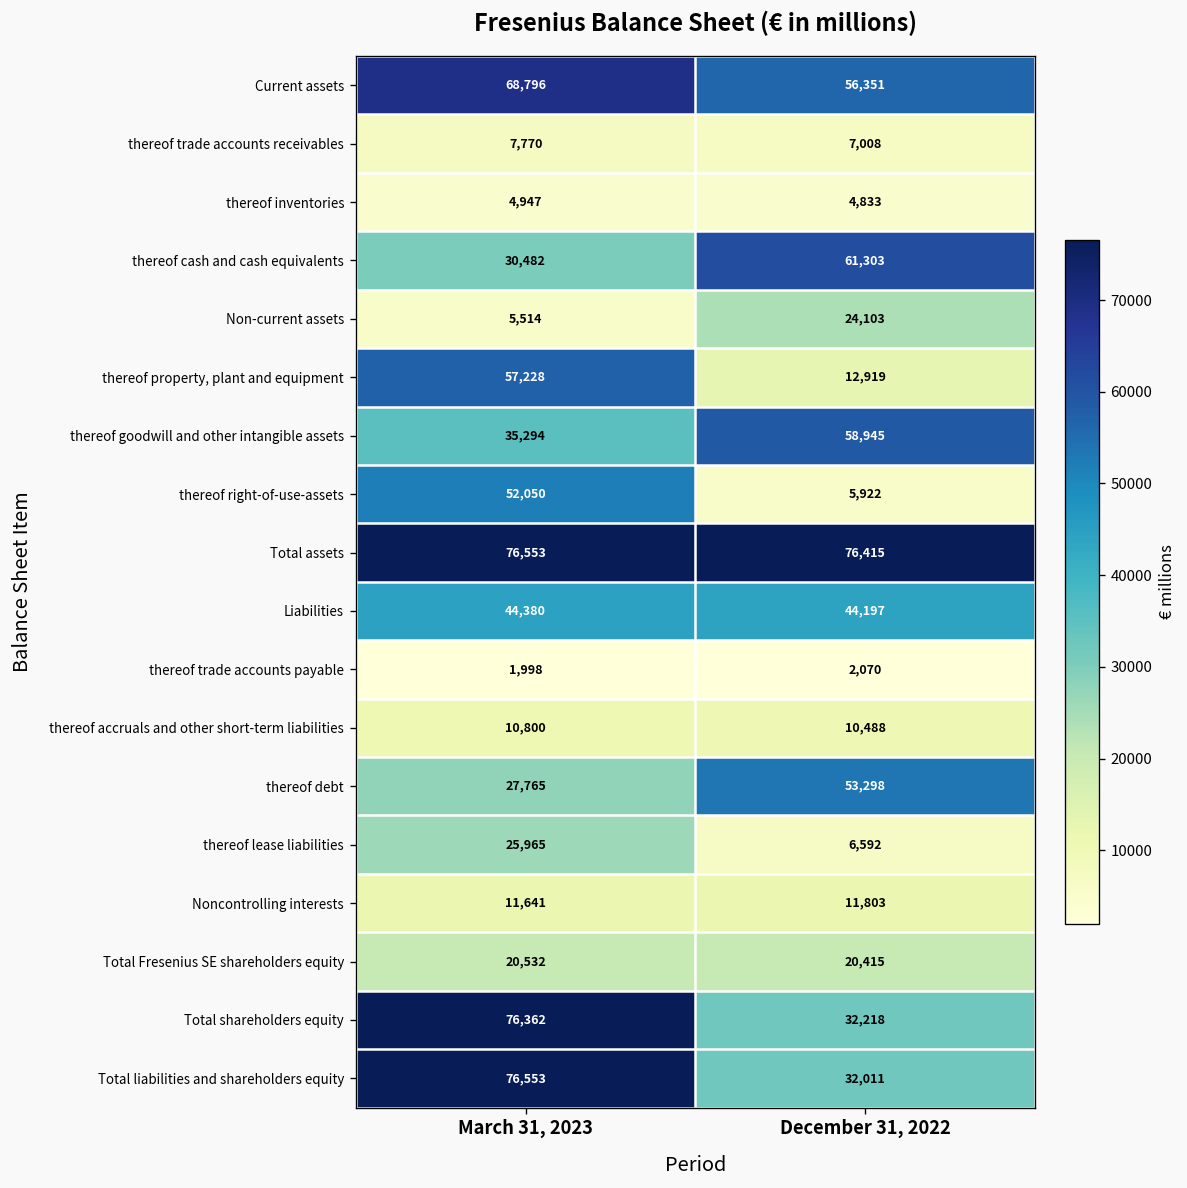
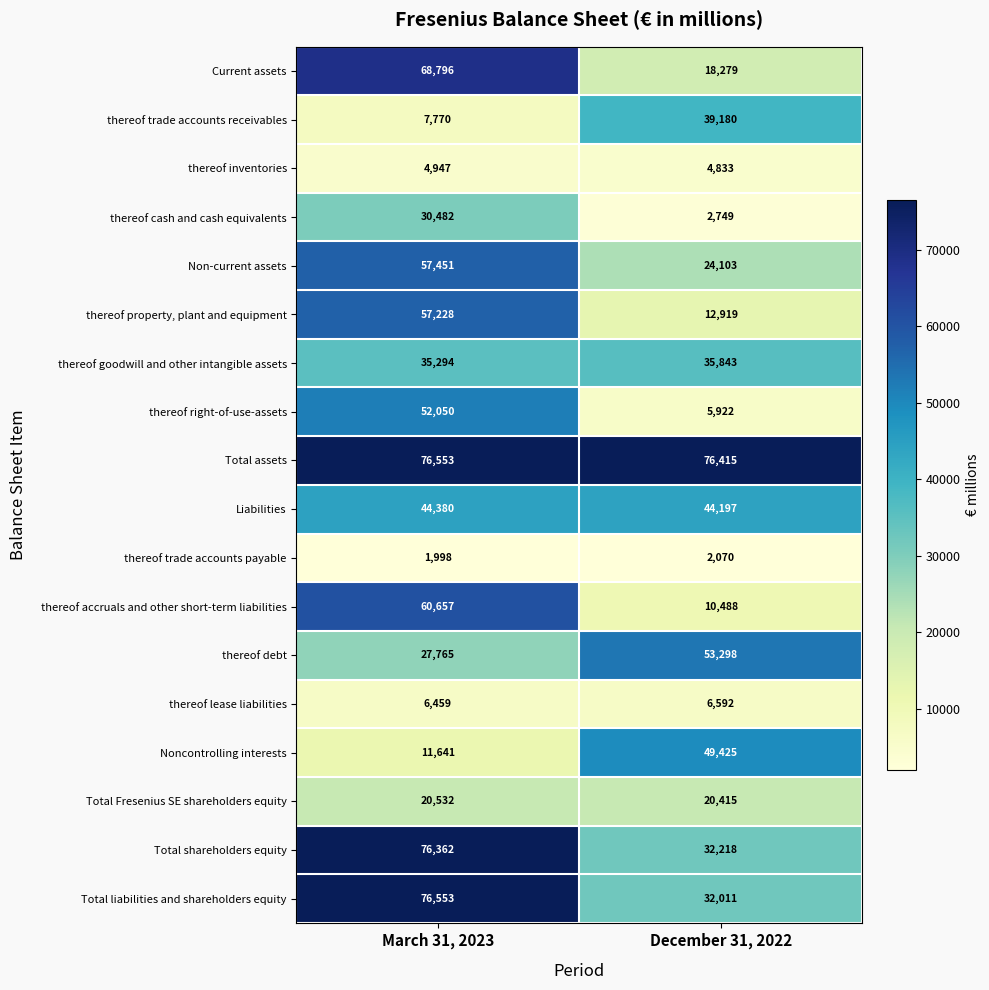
Current assets, December 31, 2022: 56,351 -> 18,279
thereof trade accounts receivables, December 31, 2022: 7,008 -> 39,180
thereof cash and cash equivalents, December 31, 2022: 61,303 -> 2,749
Non-current assets, March 31, 2023: 5,514 -> 57,451
thereof goodwill and other intangible assets, December 31, 2022: 58,945 -> 35,843
thereof accruals and other short-term liabilities, March 31, 2023: 10,800 -> 60,657
thereof lease liabilities, March 31, 2023: 25,965 -> 6,459
Noncontrolling interests, December 31, 2022: 11,803 -> 49,425
